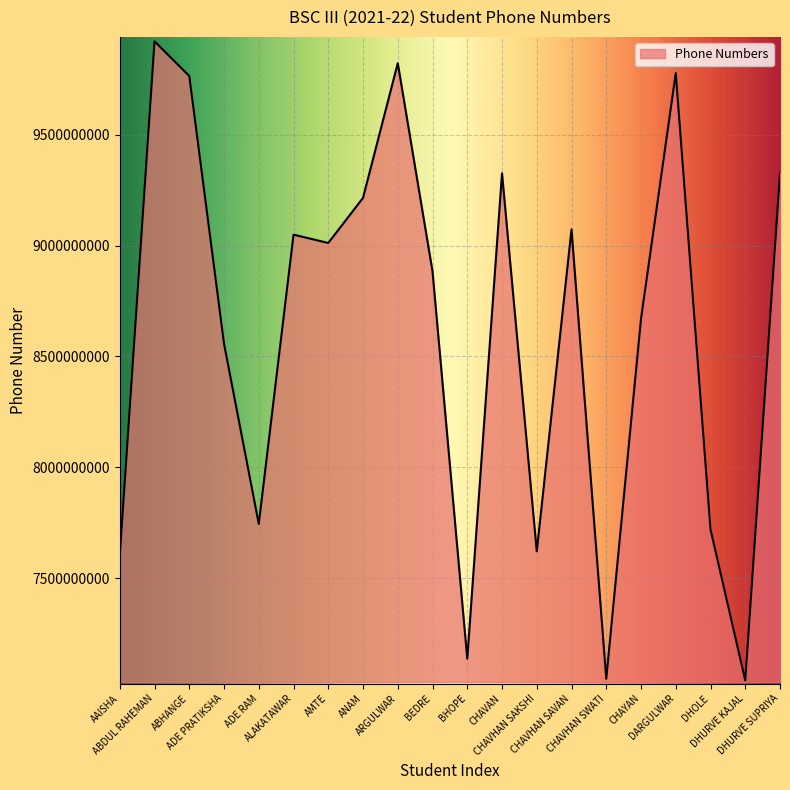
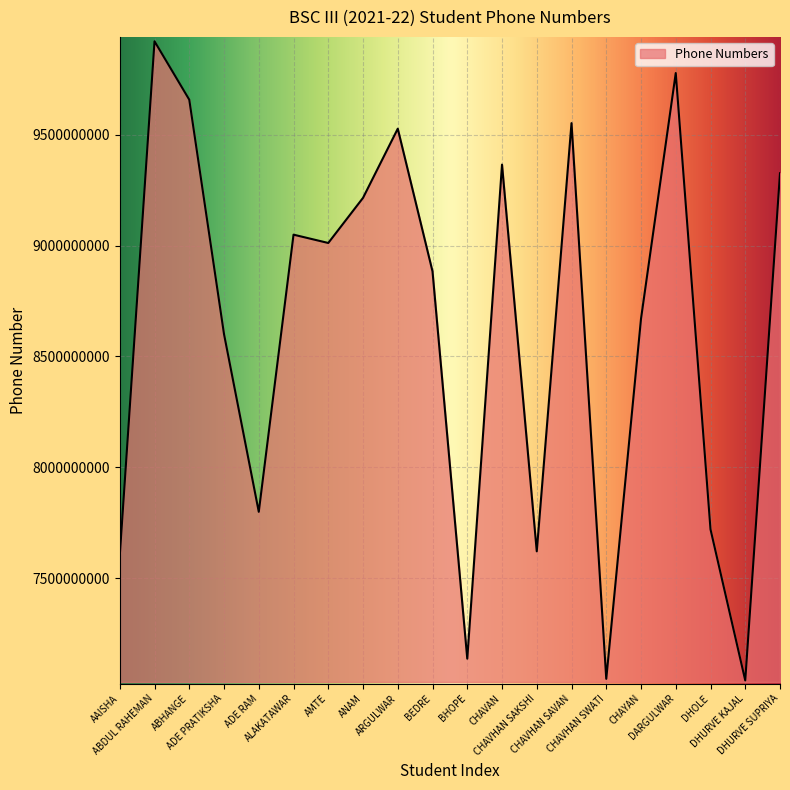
ABHANGE: 9760000000 -> 9660000000
ADE PRATIKSHA: 8560000000 -> 8600000000
ADE RAM: 7740000000 -> 7800000000
ARGULWAR: 9820000000 -> 9530000000
CHAVAN: 9330000000 -> 9360000000
CHAVHAN SAVAN: 9070000000 -> 9550000000
